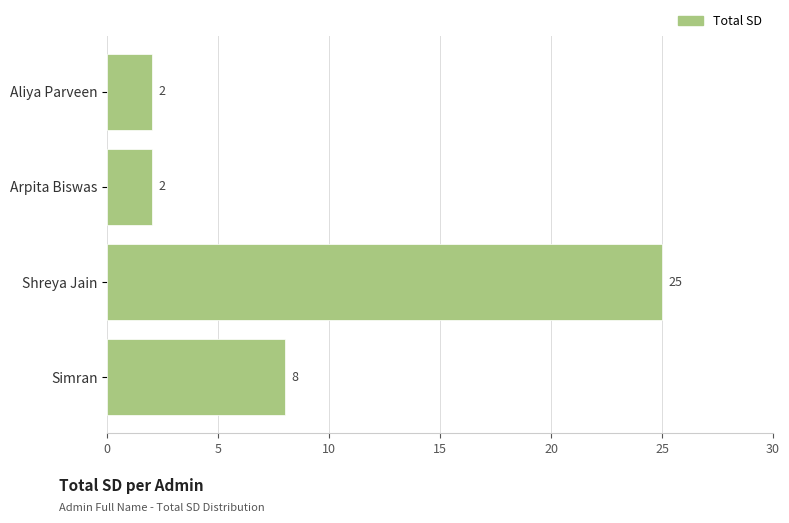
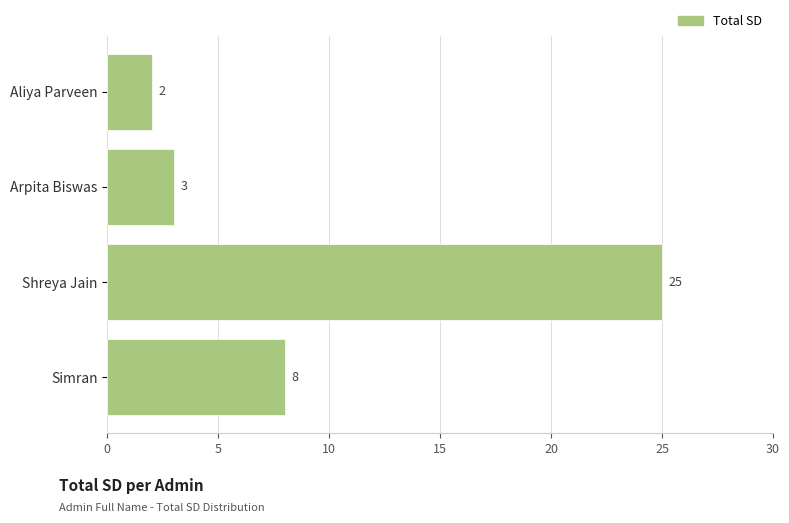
Arpita Biswas: 2 -> 3
